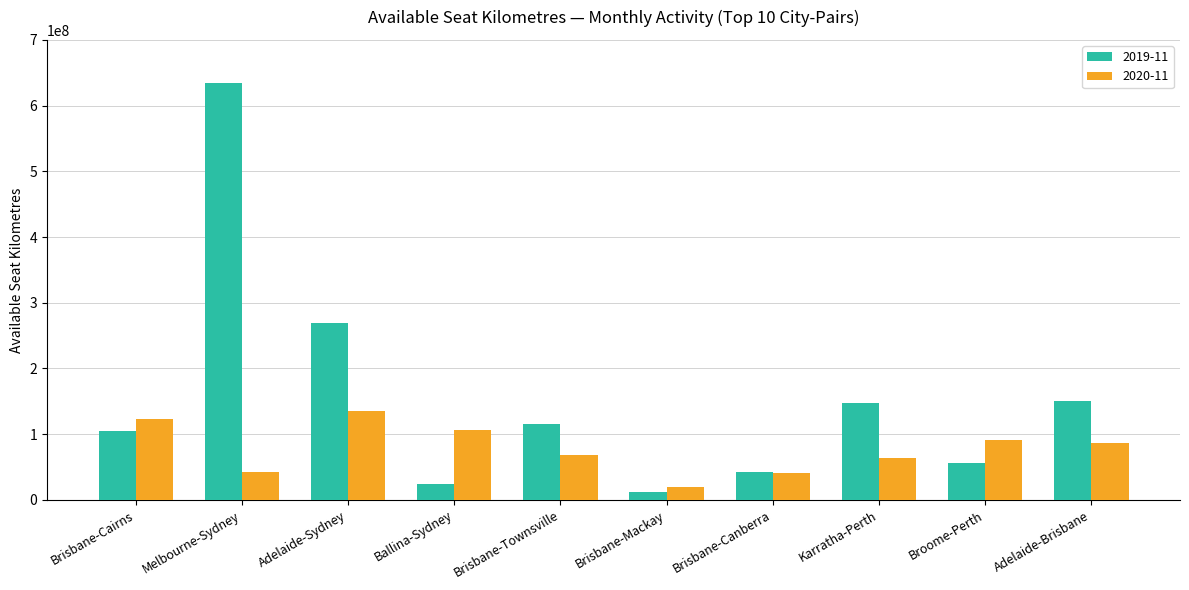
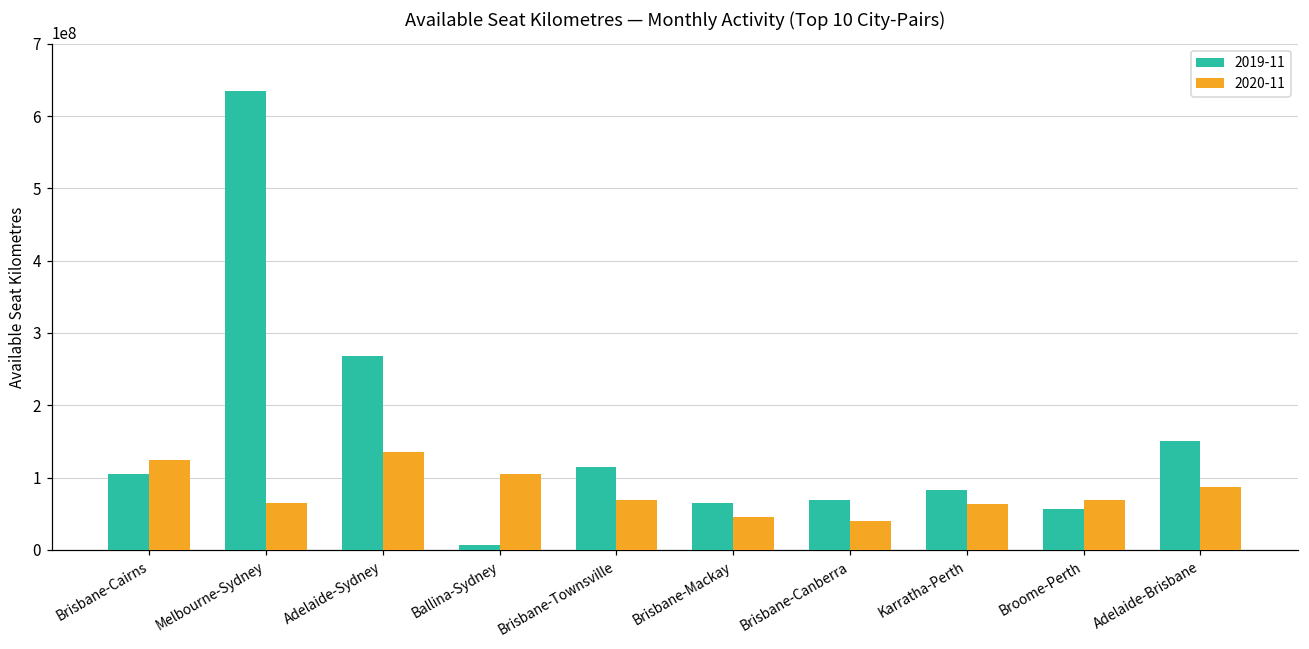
2020-11, Melbourne-Sydney: 40000000 -> 70000000
2019-11, Ballina-Sydney: 20000000 -> 10000000
2019-11, Brisbane-Mackay: 10000000 -> 70000000
2020-11, Brisbane-Mackay: 20000000 -> 50000000
2019-11, Brisbane-Canberra: 40000000 -> 70000000
2019-11, Karratha-Perth: 150000000 -> 80000000
2020-11, Broome-Perth: 90000000 -> 70000000
